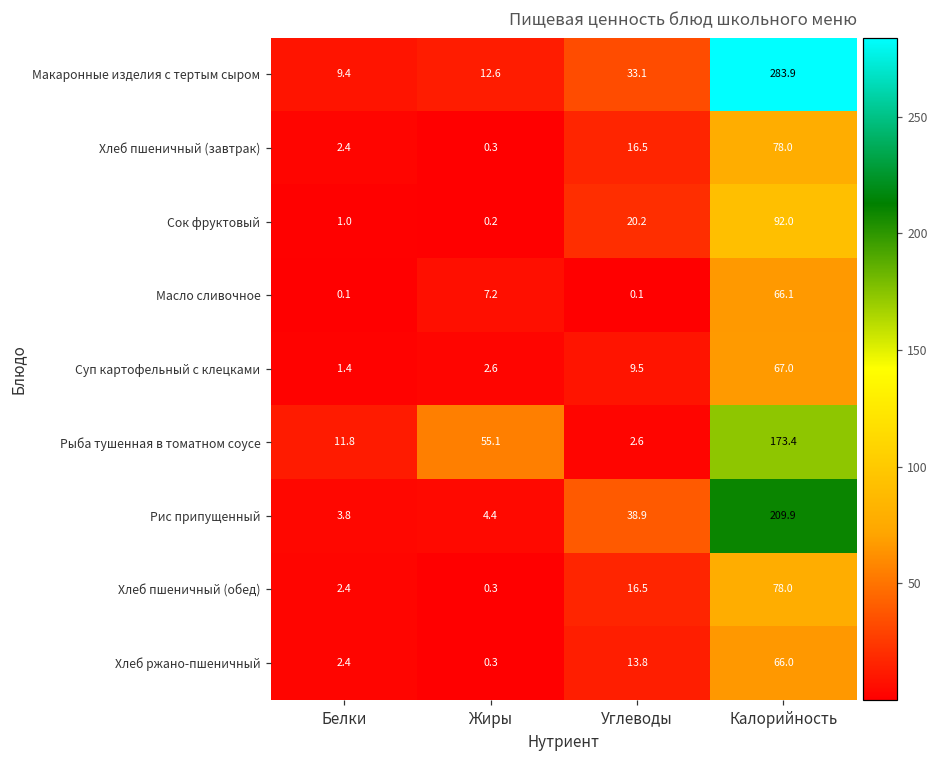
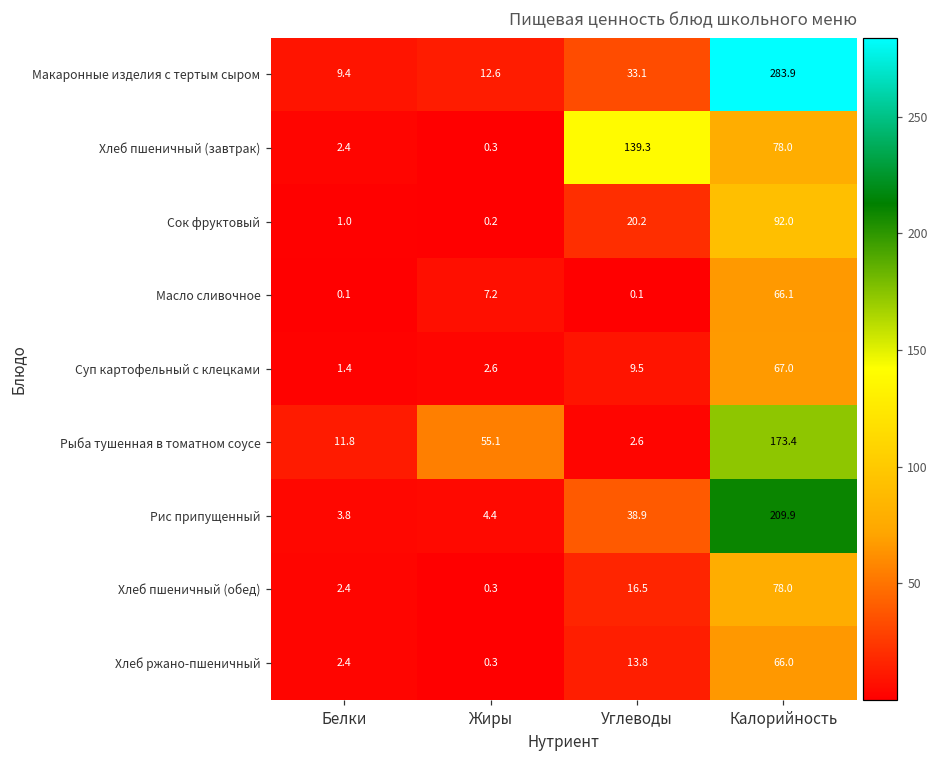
Хлеб пшеничный (завтрак), Углеводы: 16.5 -> 139.3
